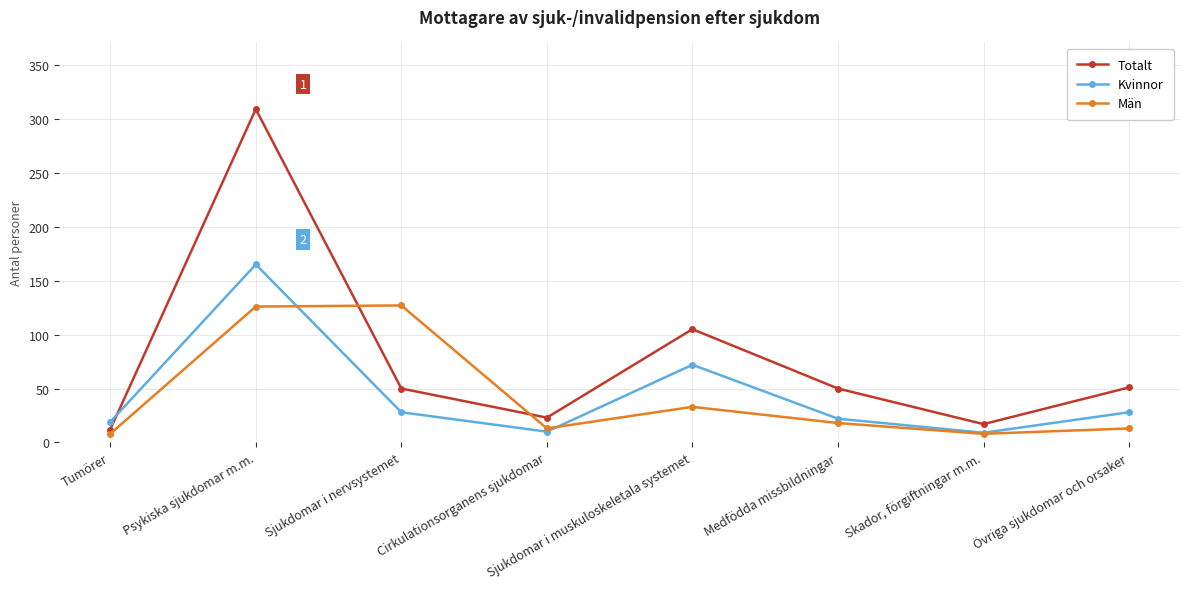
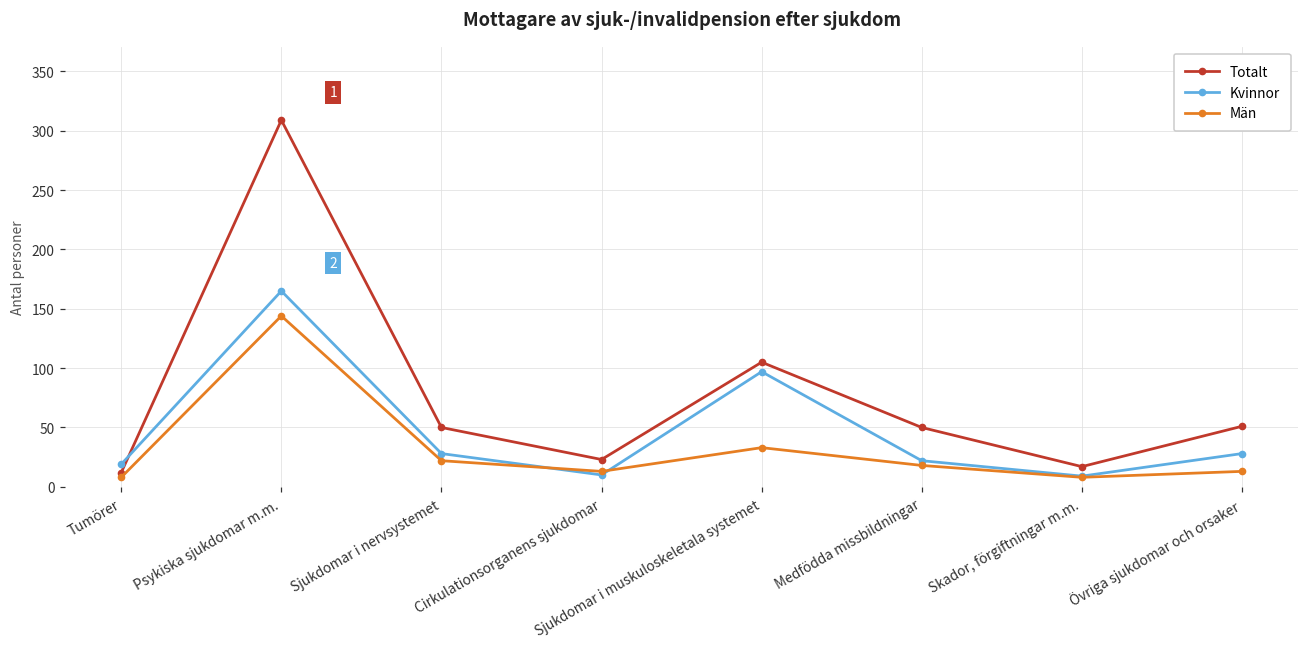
Män, Psykiska sjukdomar m.m.: 126 -> 144
Män, Sjukdomar i nervsystemet: 127 -> 22
Kvinnor, Sjukdomar i muskuloskeletala systemet: 72 -> 97
